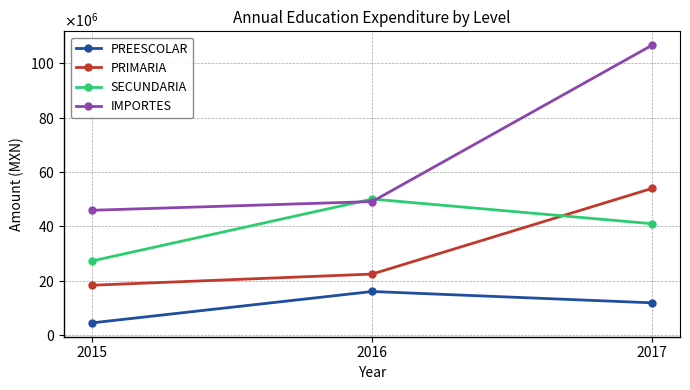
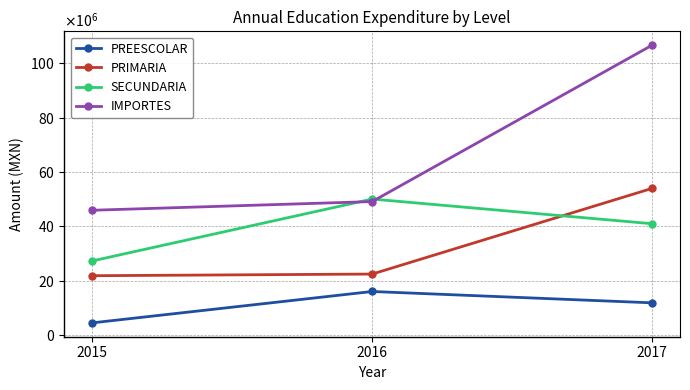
PRIMARIA, 2015: 18000000 -> 22000000
